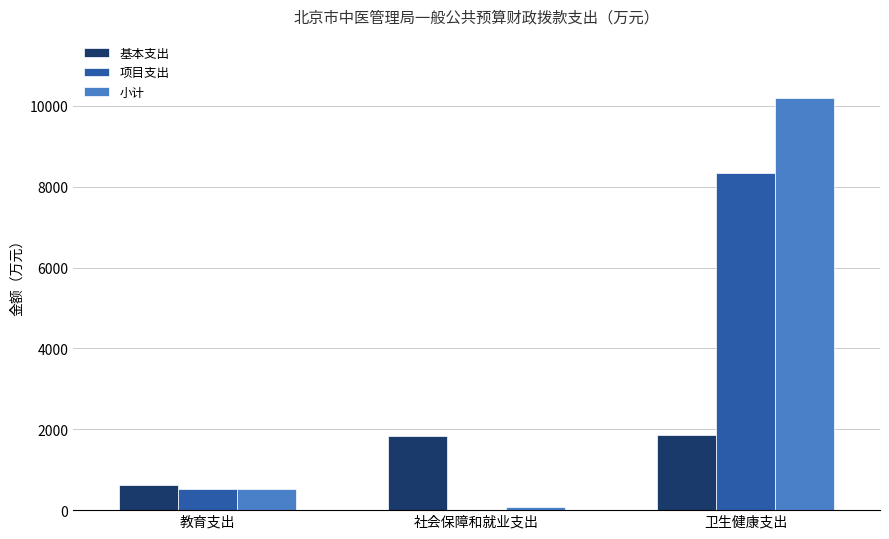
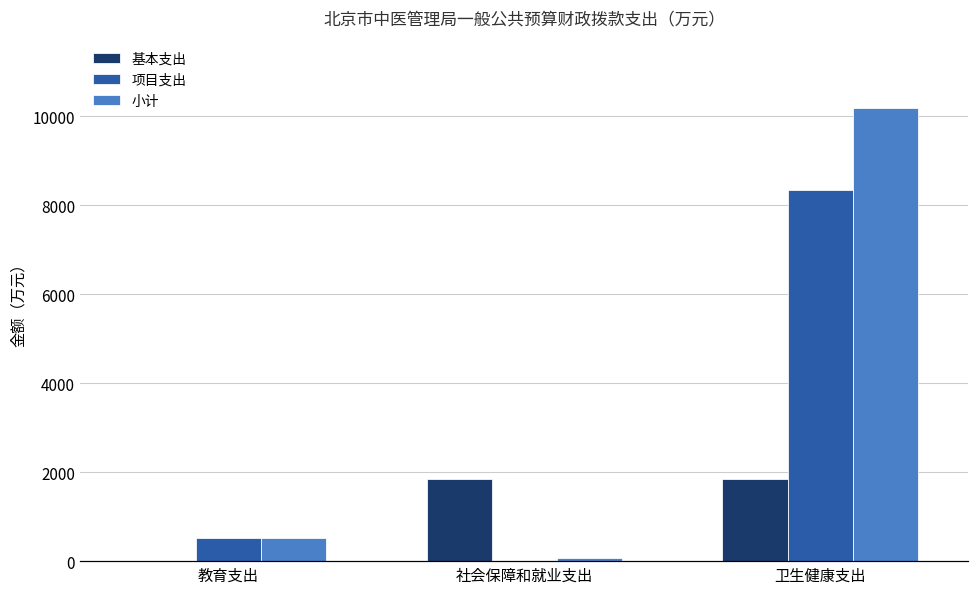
基本支出, 教育支出: 600 -> 0
